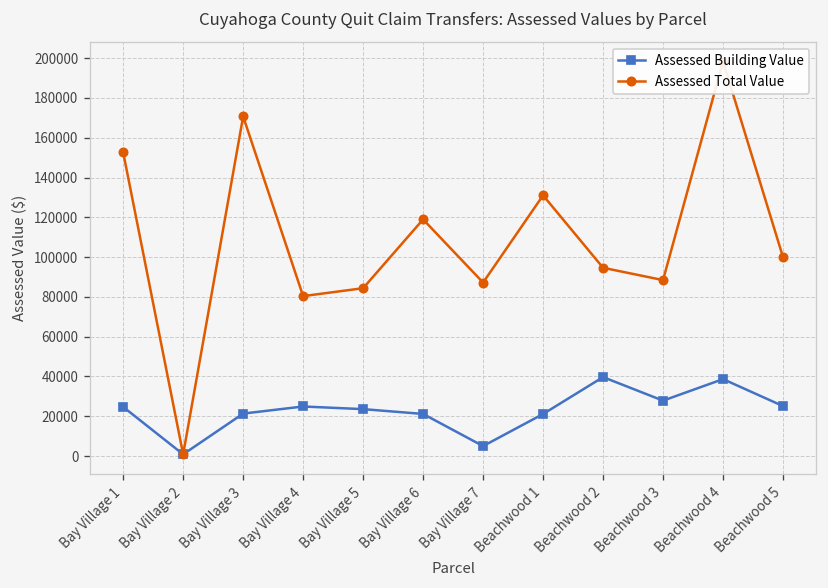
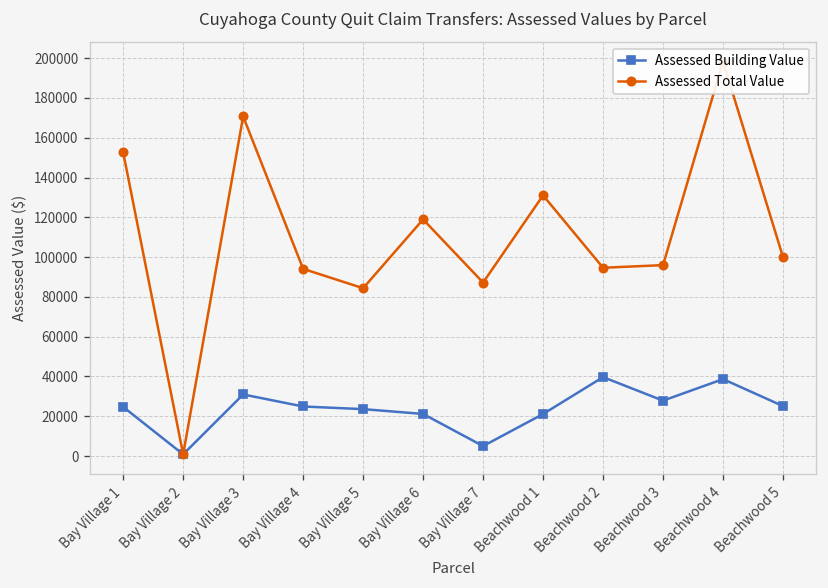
Assessed Building Value, Bay Village 3: 21000 -> 31000
Assessed Total Value, Bay Village 4: 80000 -> 94000
Assessed Total Value, Beachwood 3: 88000 -> 96000
